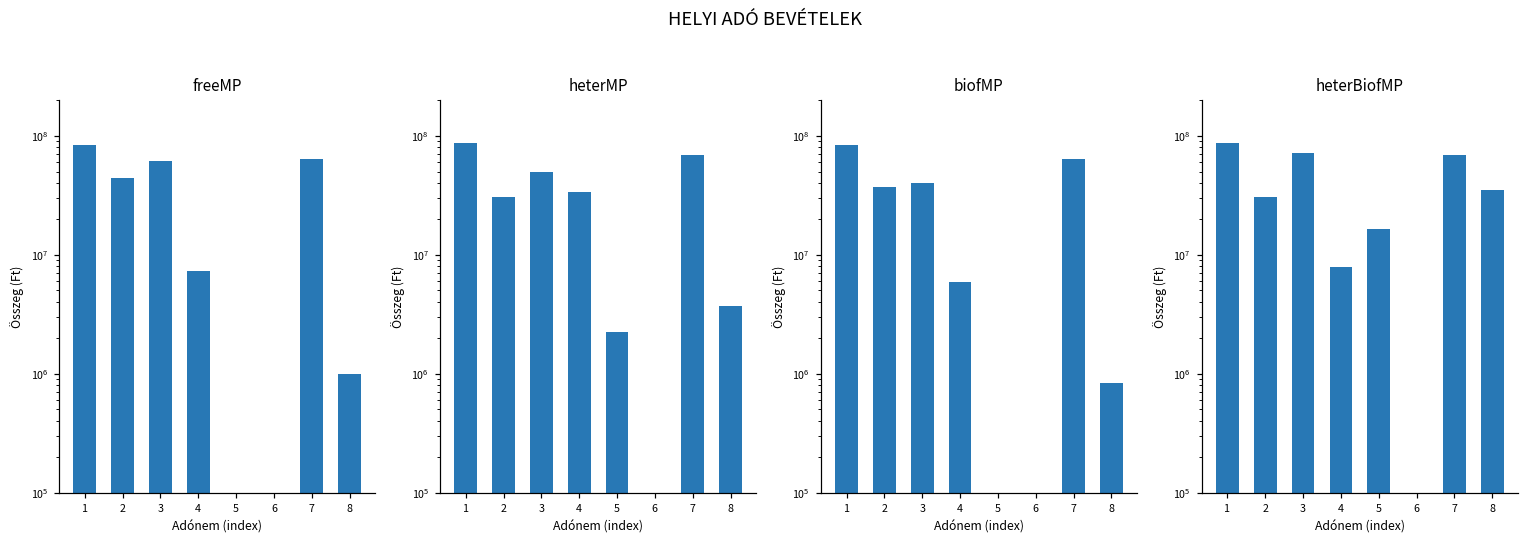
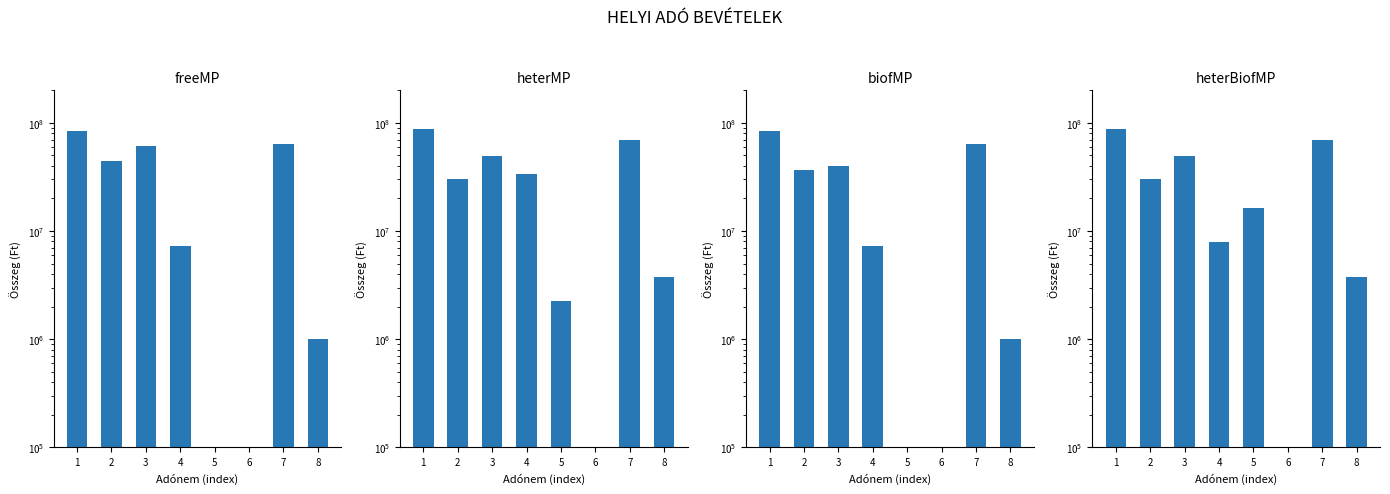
biofMP, 4: 6000000 -> 7000000
biofMP, 8: 800000 -> 1000000
heterBiofMP, 3: 70000000 -> 50000000
heterBiofMP, 8: 35000000 -> 3700000
